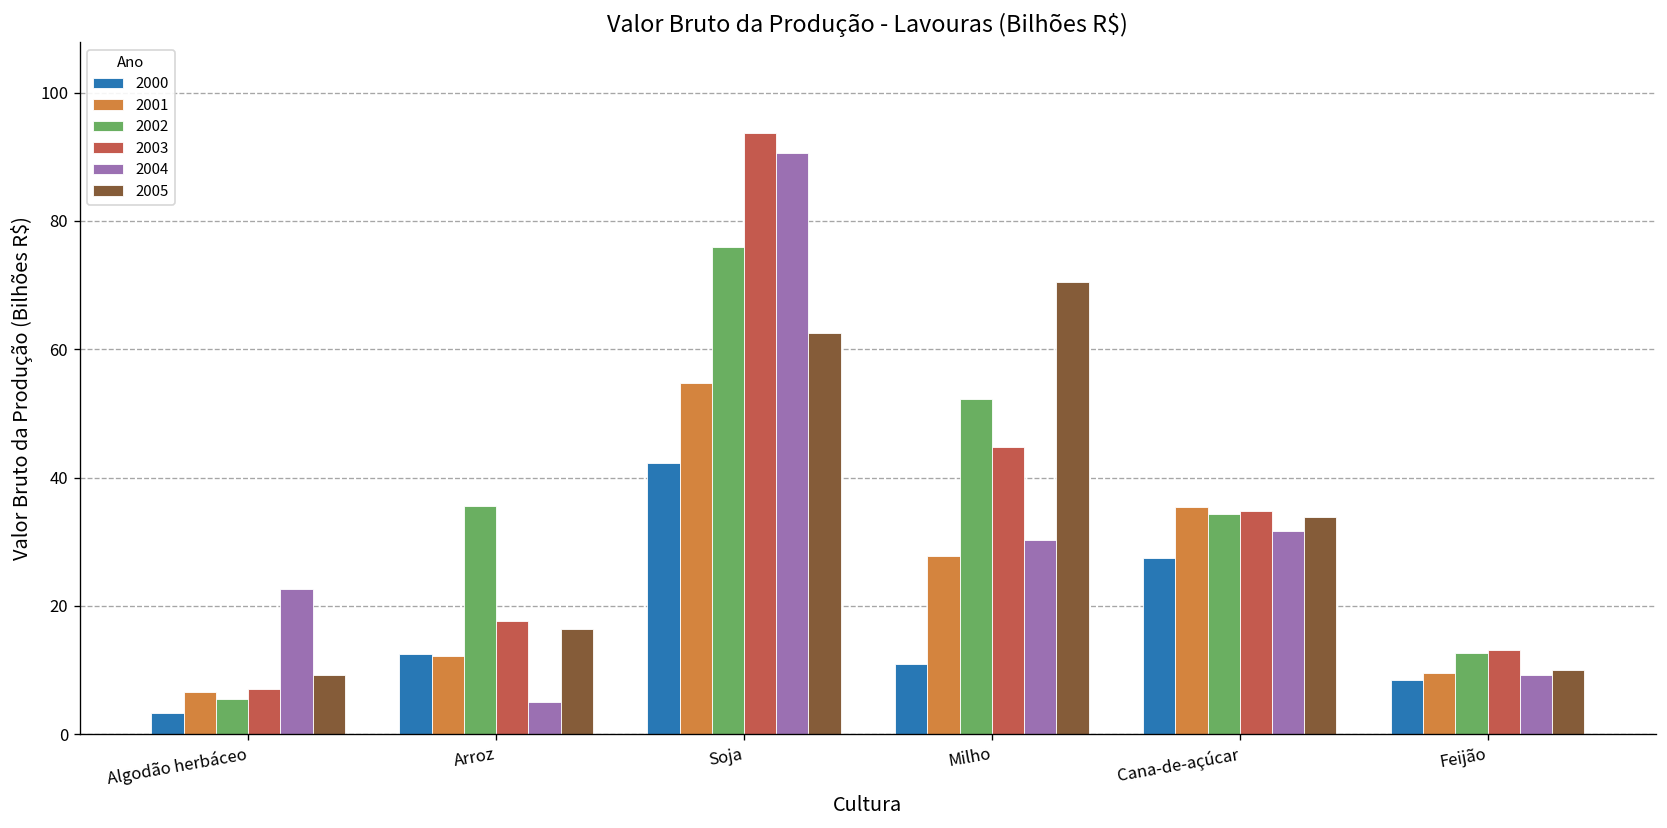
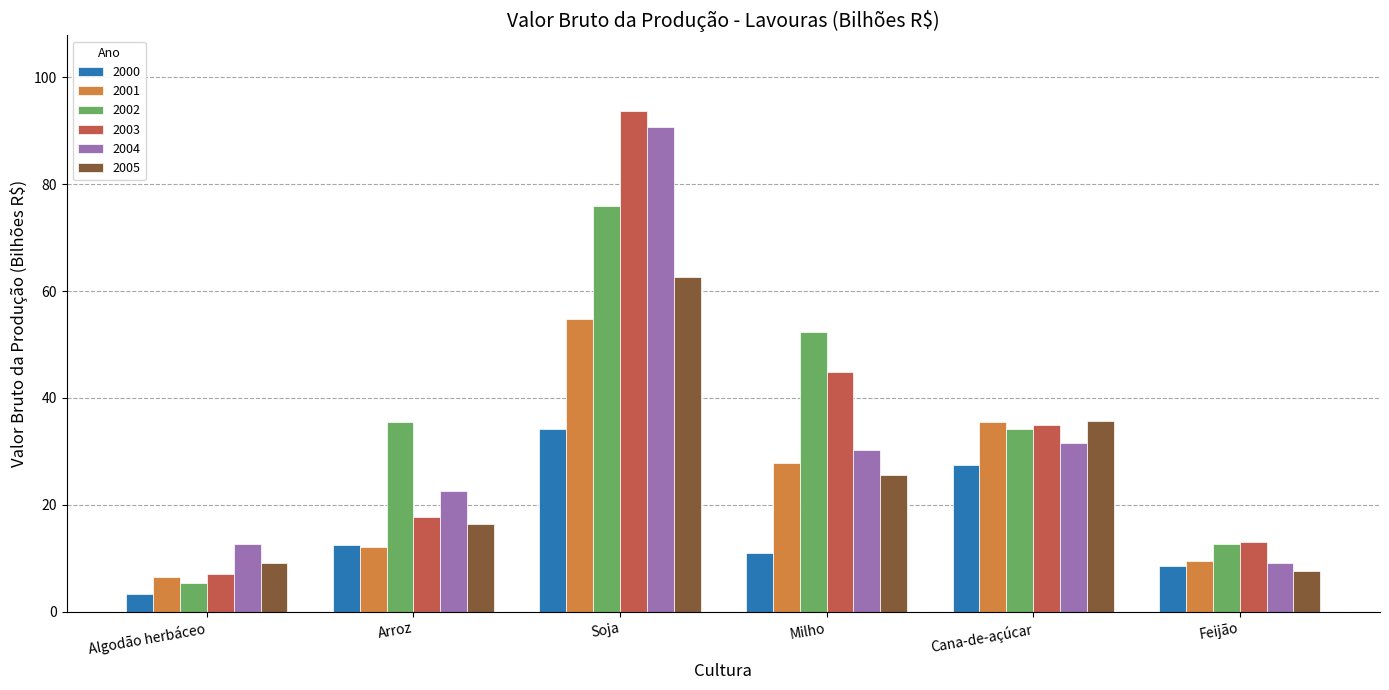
2004, Algodão herbáceo: 23 -> 13
2004, Arroz: 5 -> 23
2000, Soja: 42 -> 34
2005, Milho: 70 -> 26
2005, Cana-de-açúcar: 34 -> 36
2005, Feijão: 10 -> 8
